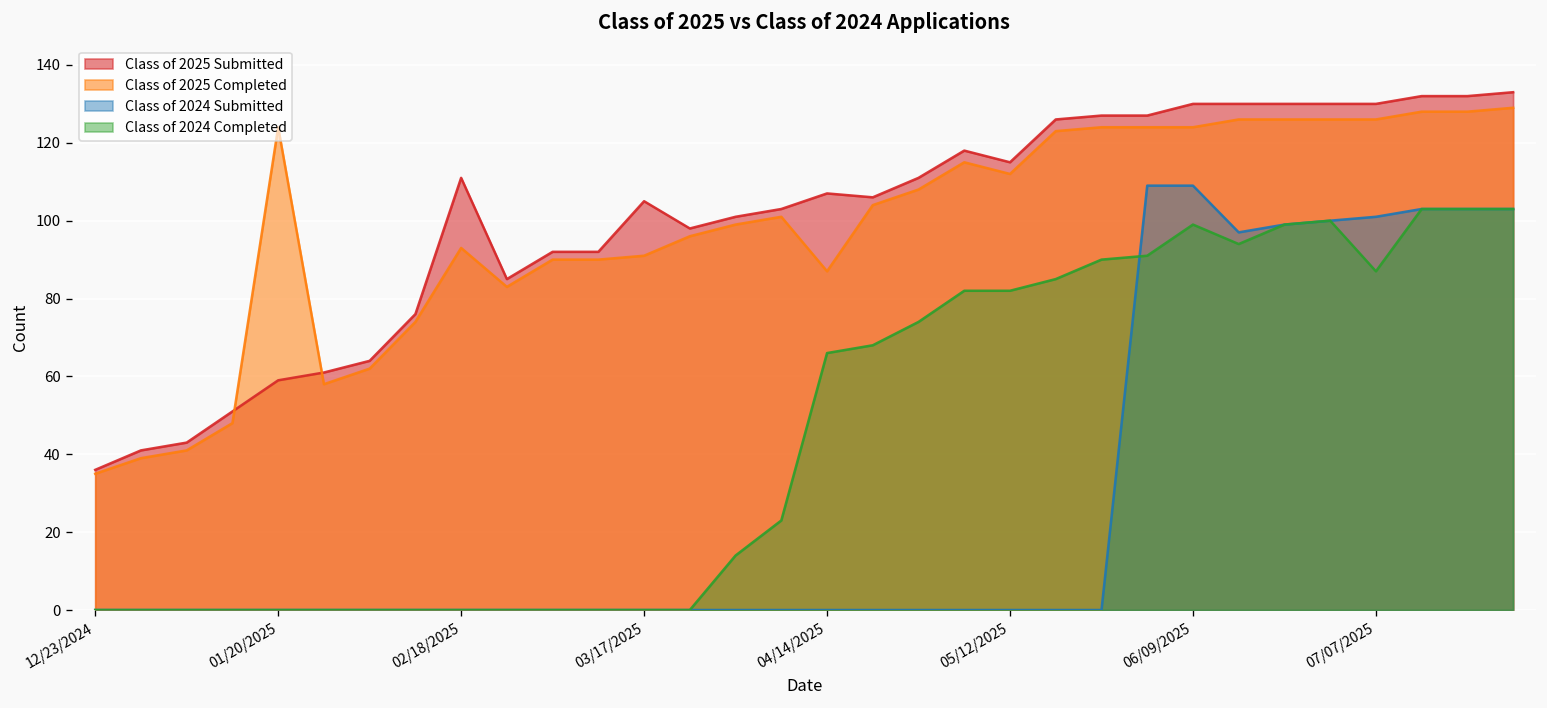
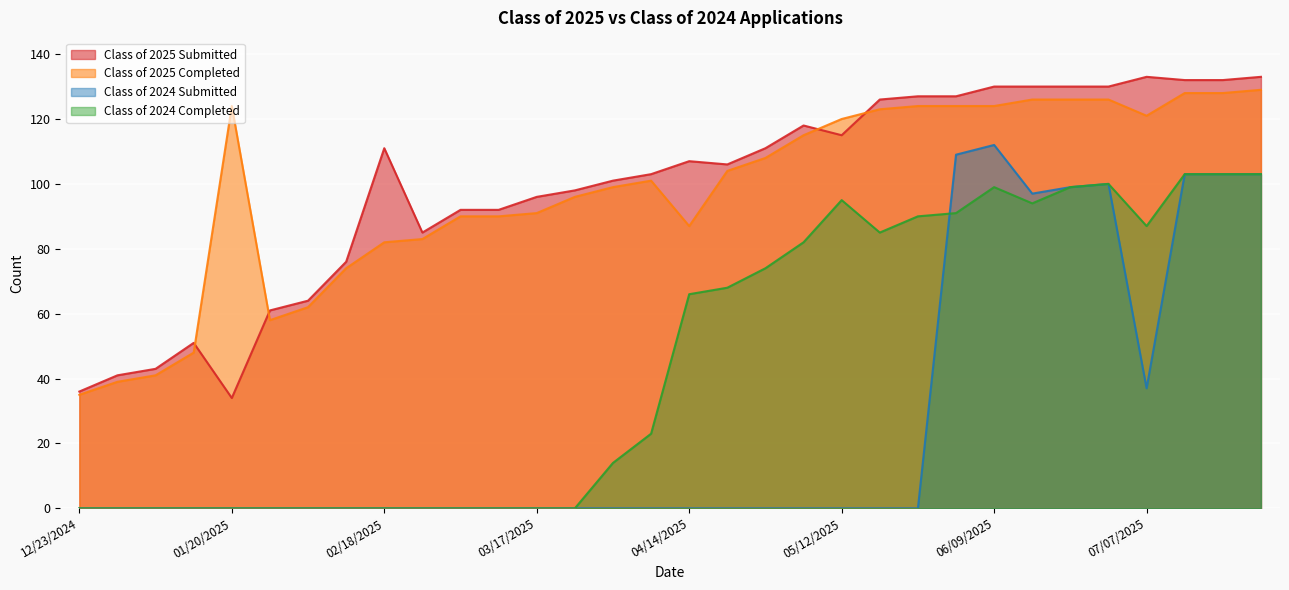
Class of 2025 Submitted, 01/20/2025: 59 -> 34
Class of 2025 Completed, 02/18/2025: 93 -> 82
Class of 2025 Submitted, 03/17/2025: 105 -> 96
Class of 2025 Completed, 05/12/2025: 112 -> 120
Class of 2024 Completed, 05/12/2025: 82 -> 95
Class of 2024 Submitted, 06/09/2025: 109 -> 112
Class of 2025 Submitted, 07/07/2025: 130 -> 133
Class of 2025 Completed, 07/07/2025: 126 -> 121
Class of 2024 Submitted, 07/07/2025: 101 -> 37
